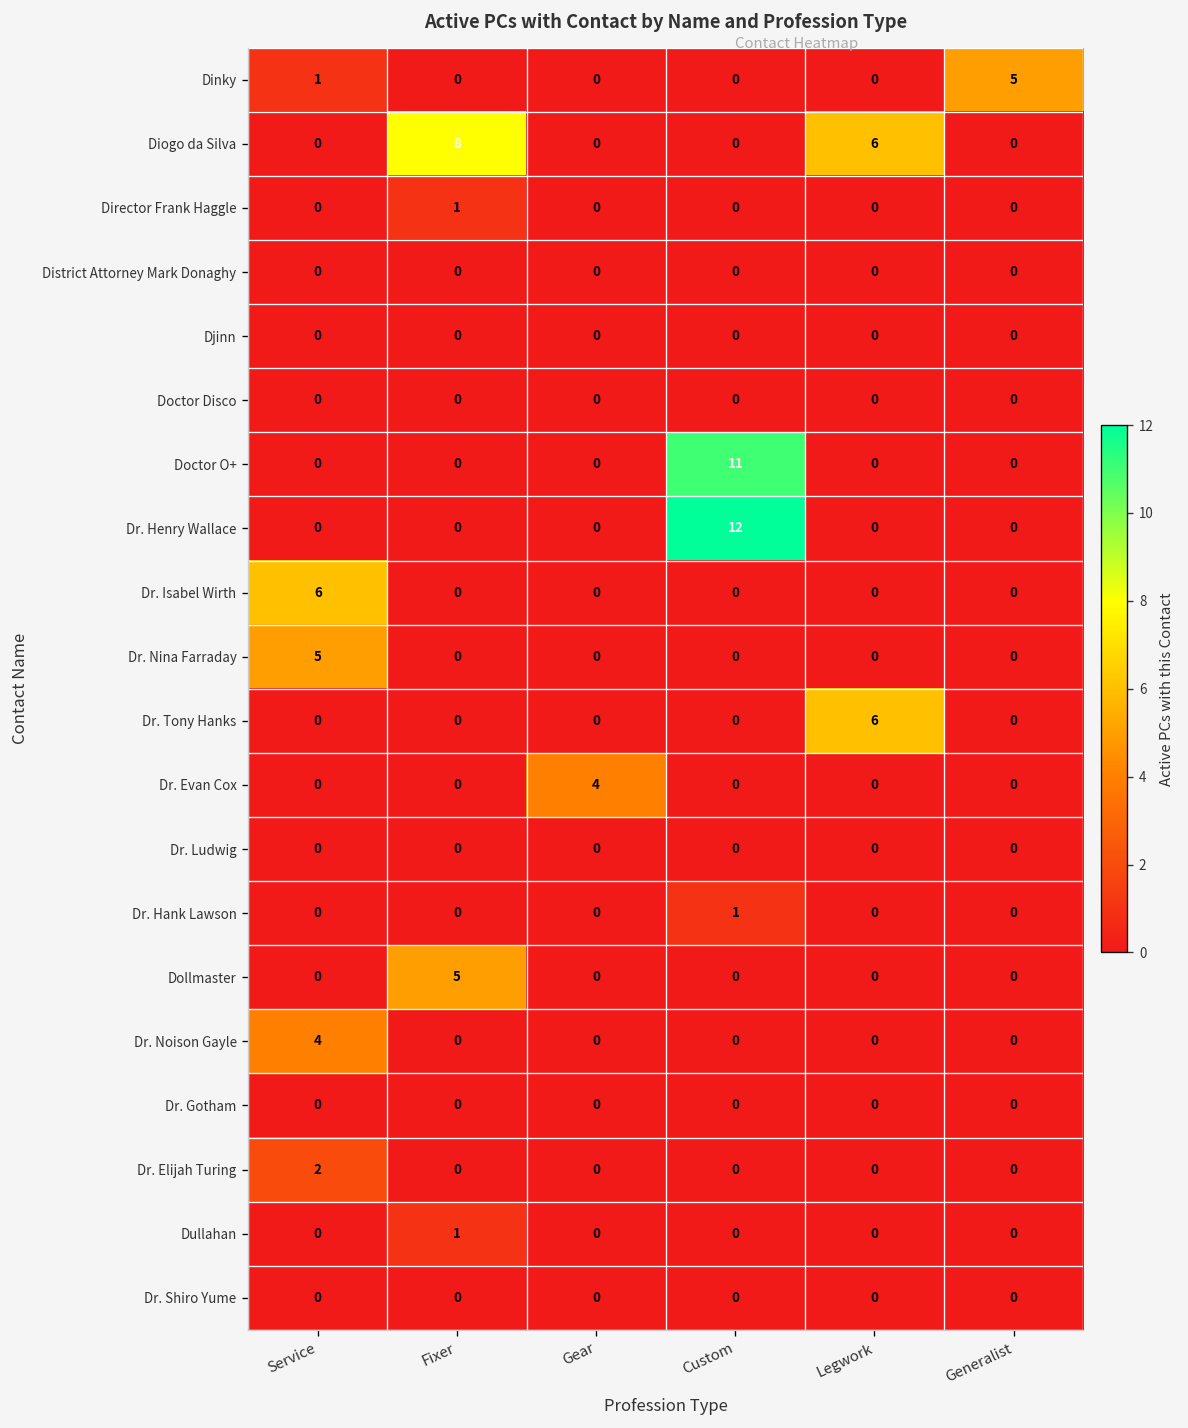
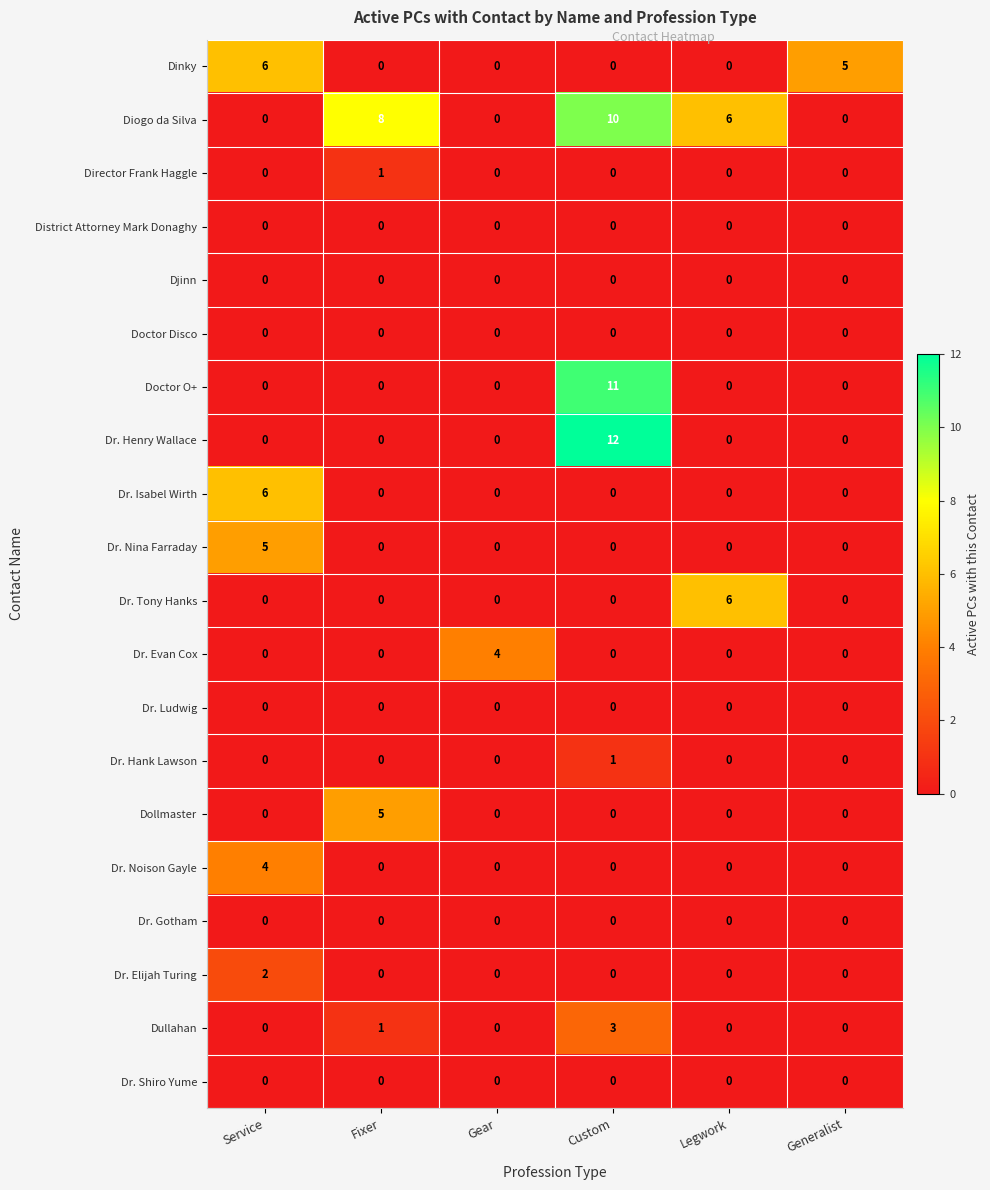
Dinky, Service: 1 -> 6
Diogo da Silva, Custom: 0 -> 10
Dullahan, Custom: 0 -> 3
